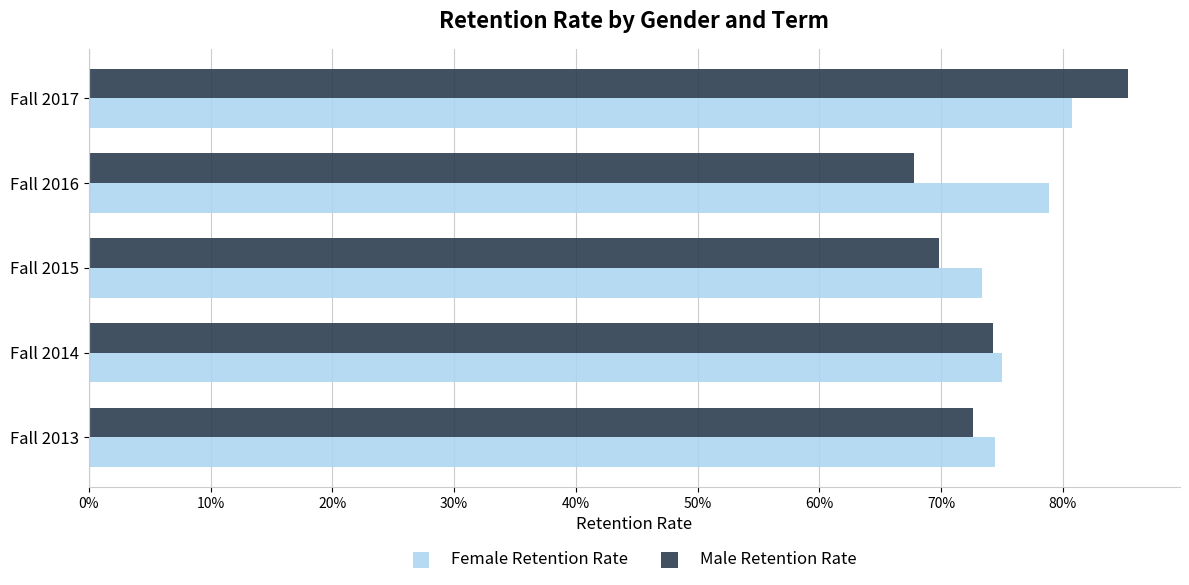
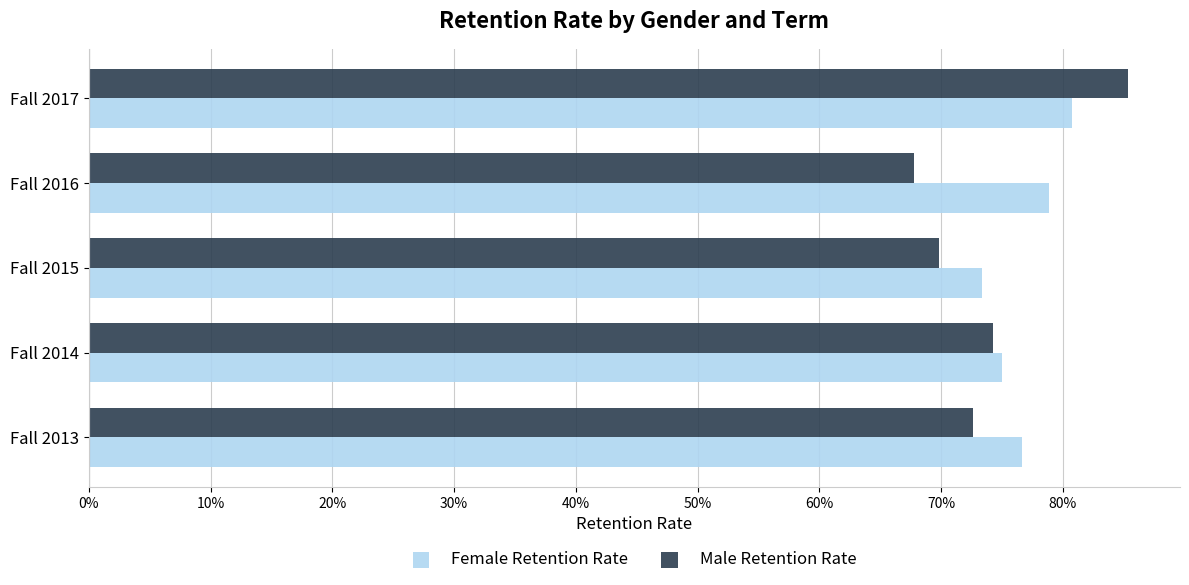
Female Retention Rate, Fall 2013: 74.4% -> 76.6%
